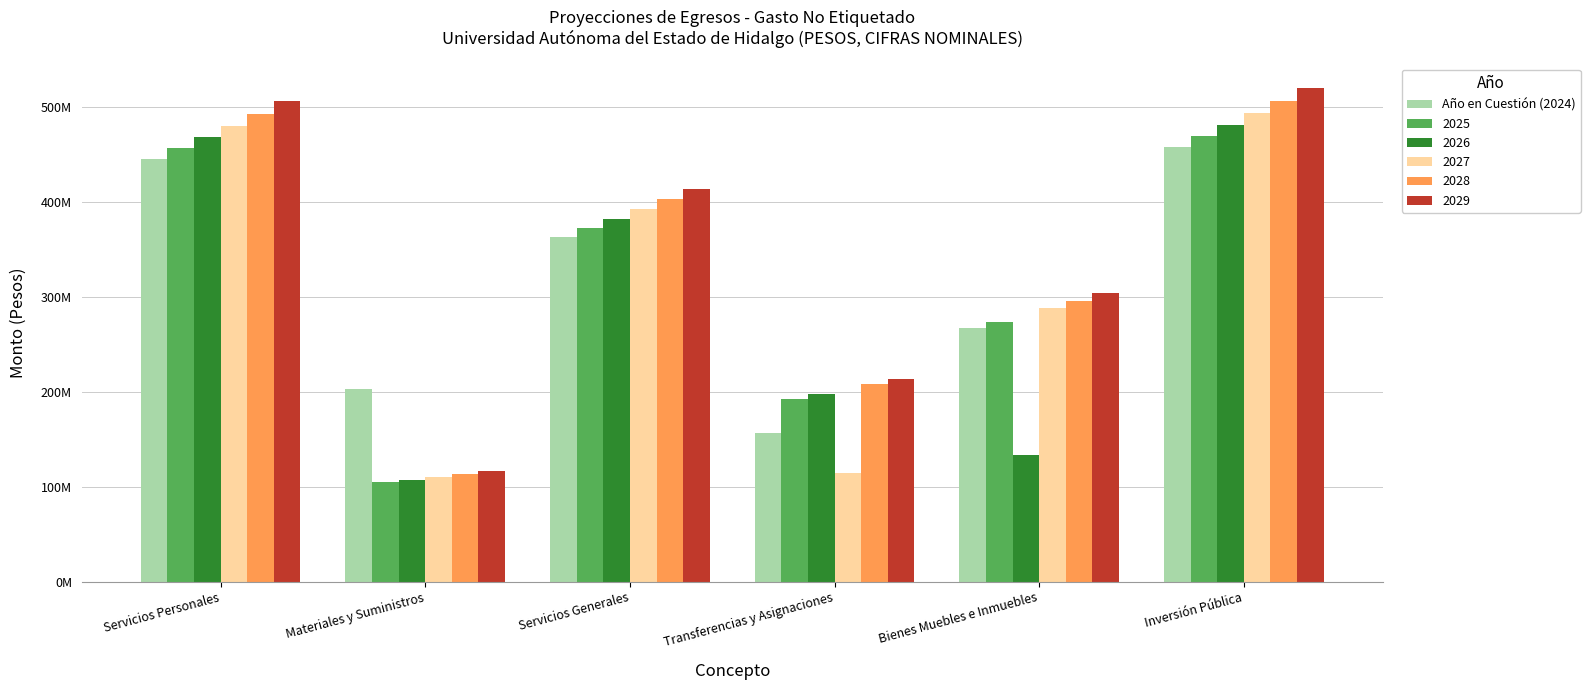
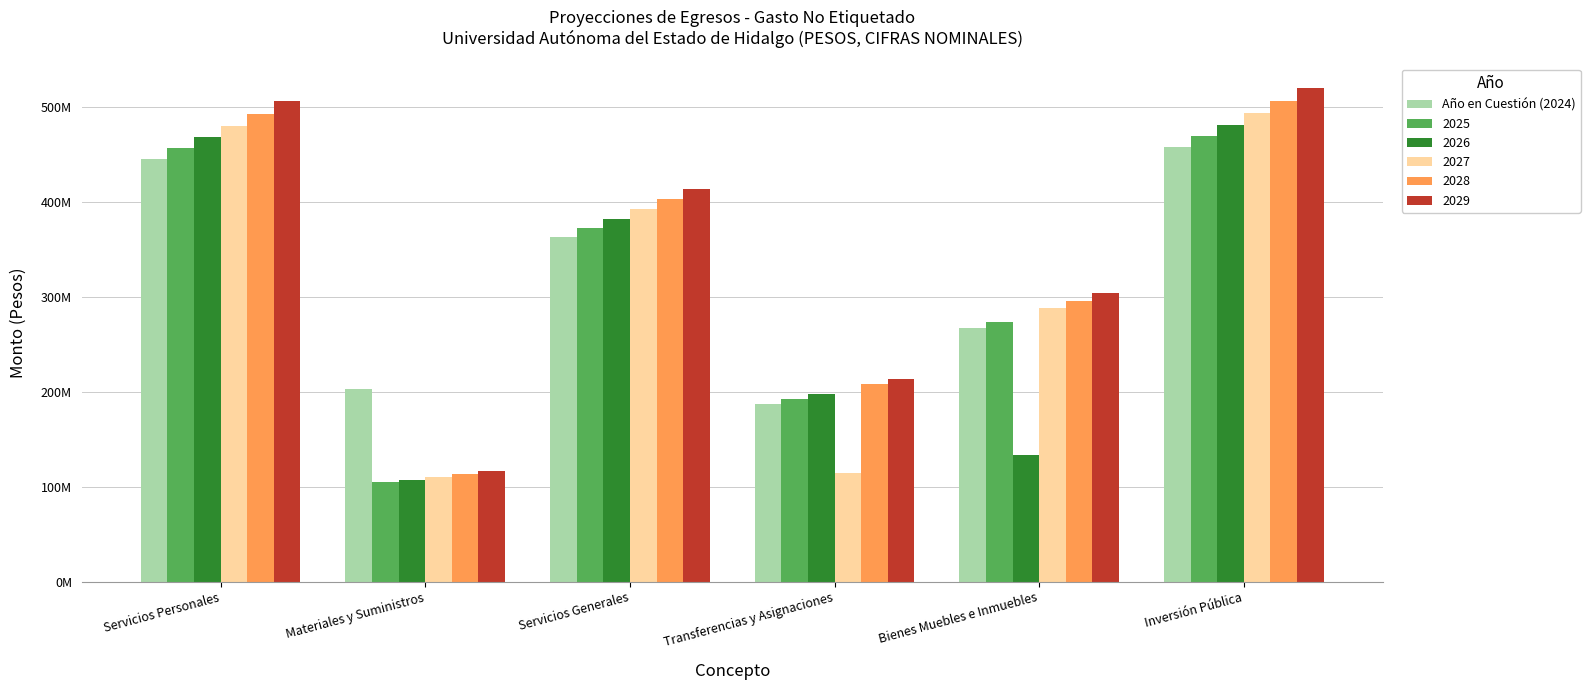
Año en Cuestión (2024), Transferencias y Asignaciones: 160000000 -> 190000000
